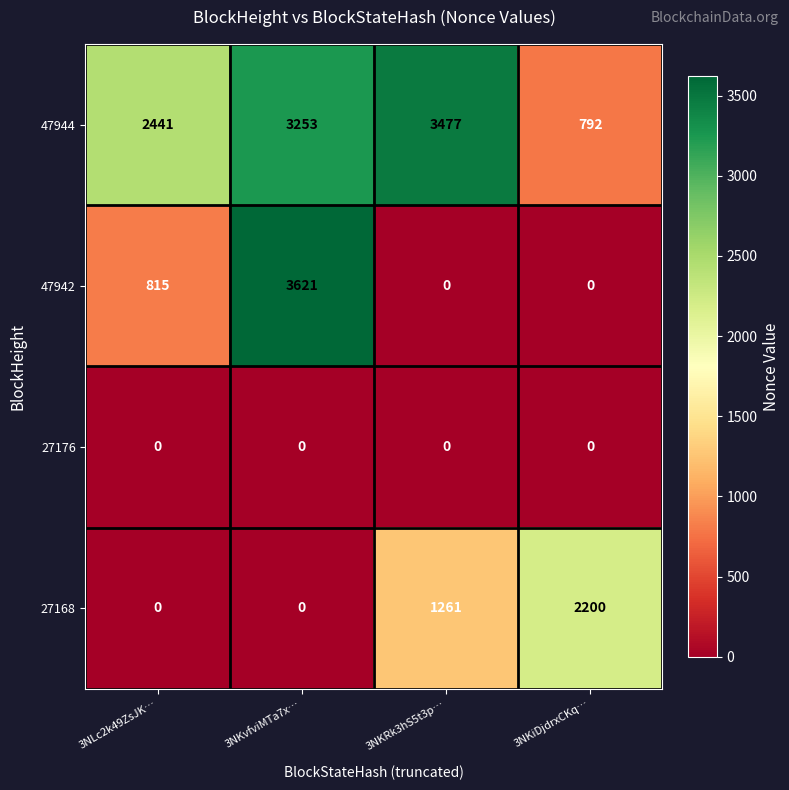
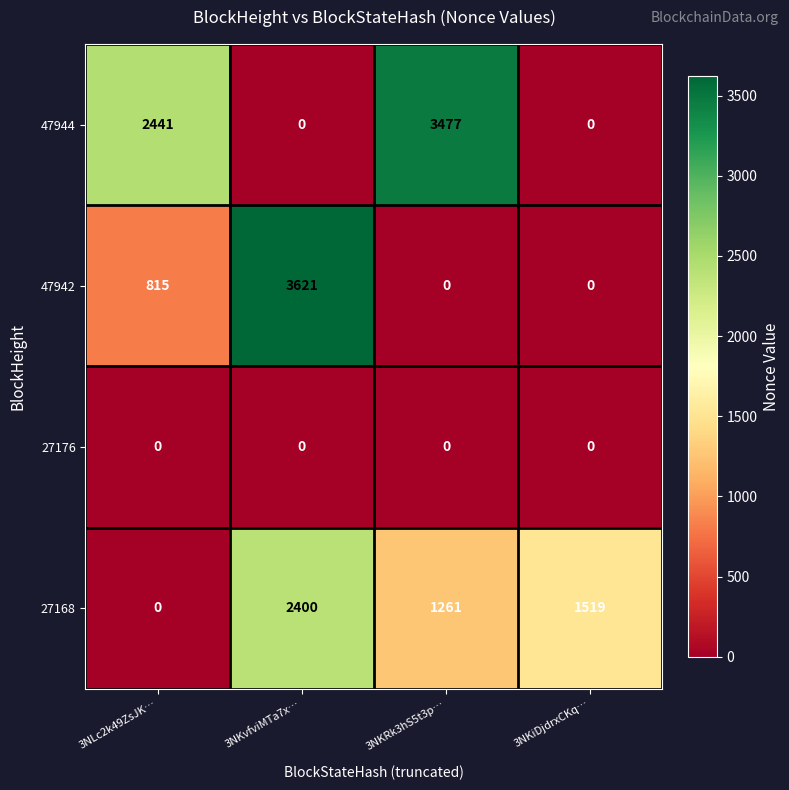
47944, 3NKvfviMTa7x…: 3253 -> 0
47944, 3NKiDjdrxCKq…: 792 -> 0
27168, 3NKvfviMTa7x…: 0 -> 2400
27168, 3NKiDjdrxCKq…: 2200 -> 1519
